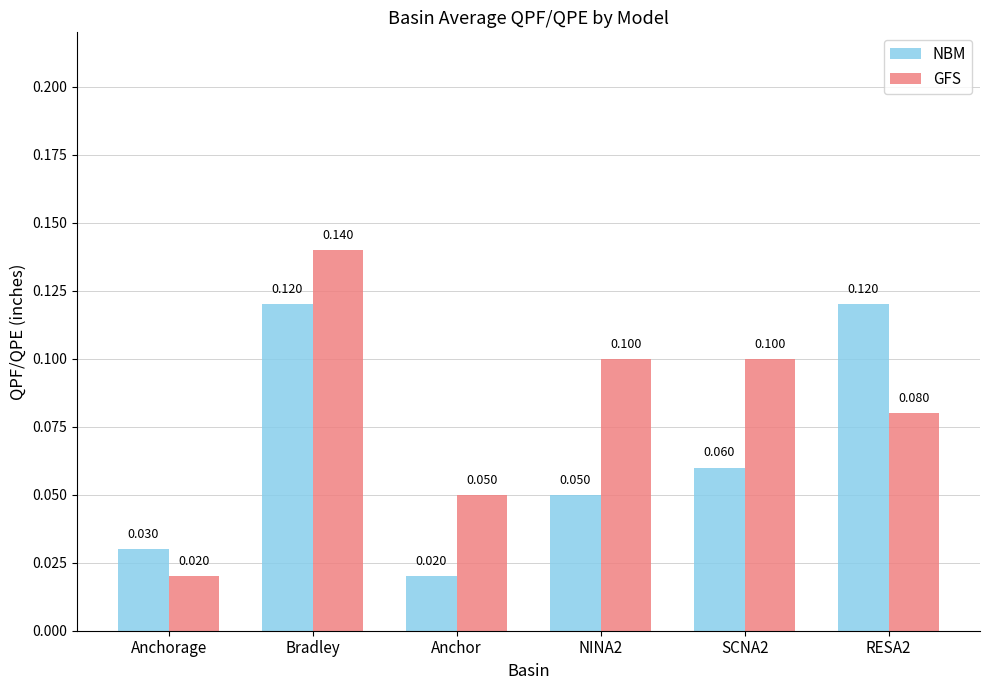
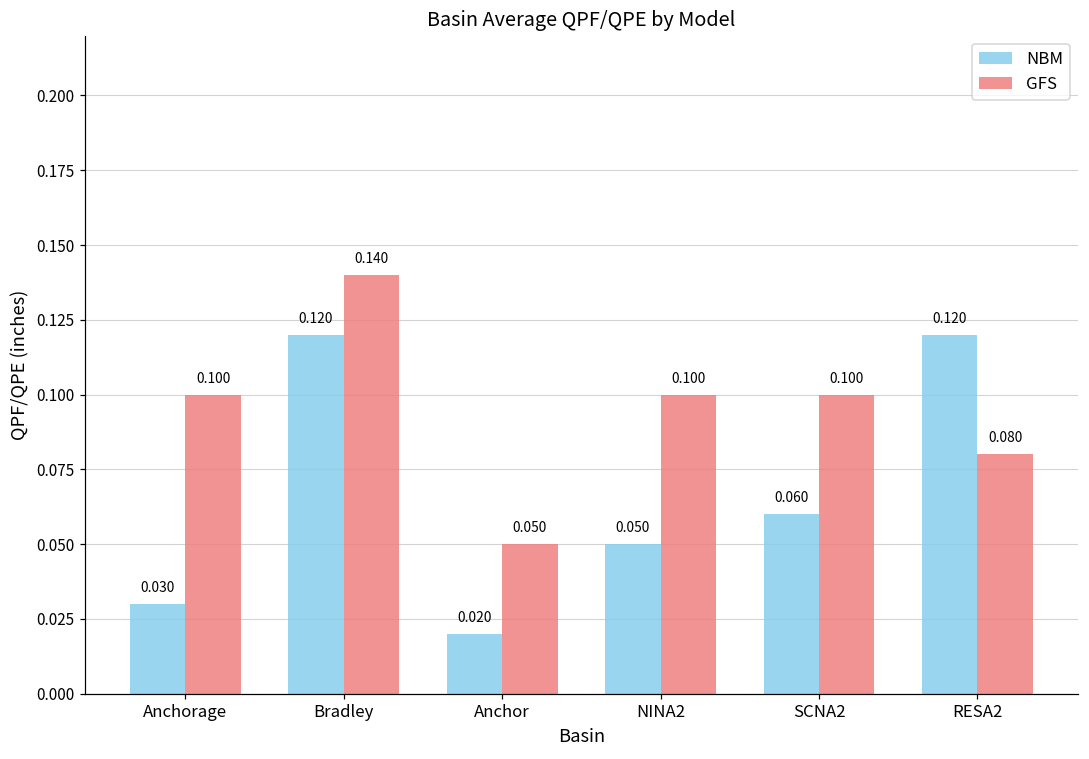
GFS, Anchorage: 0.020 -> 0.100
